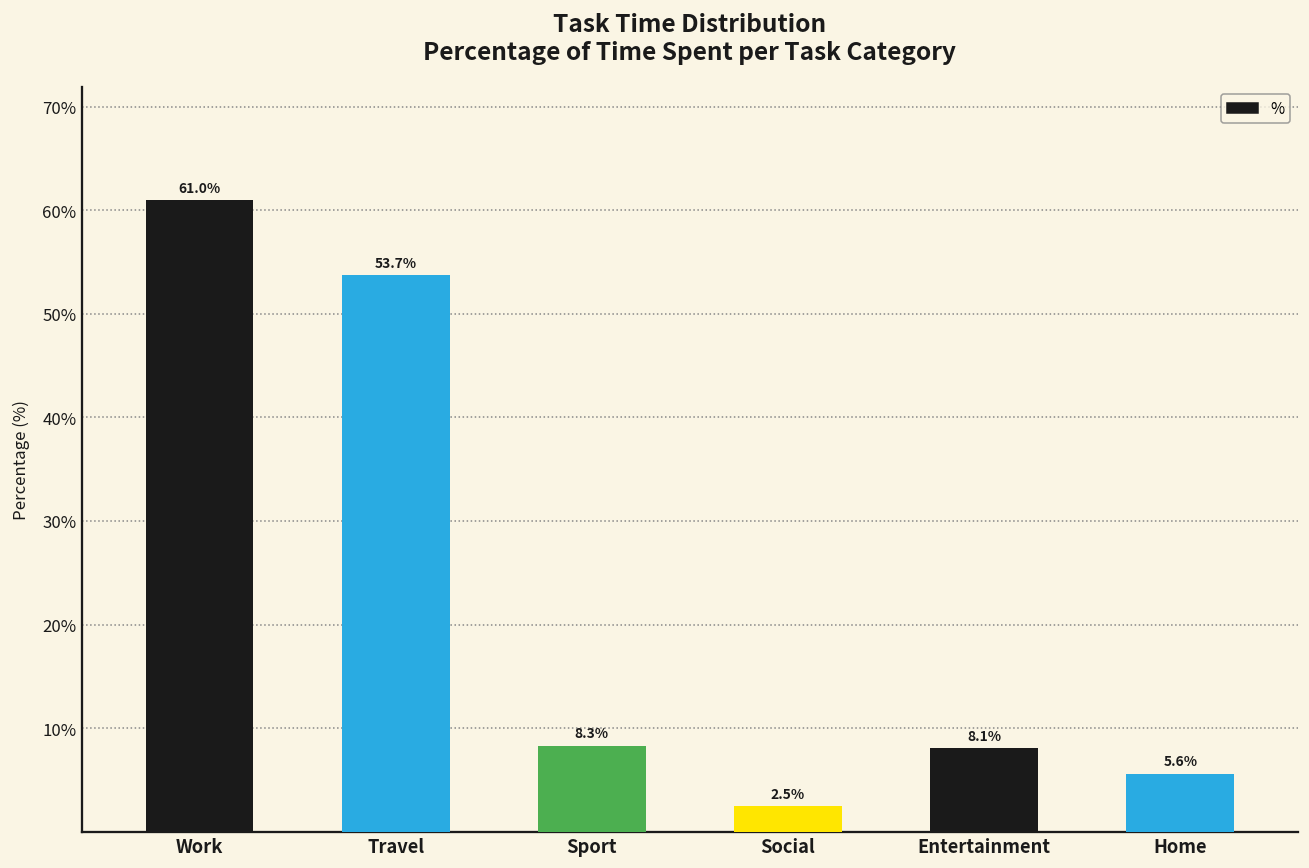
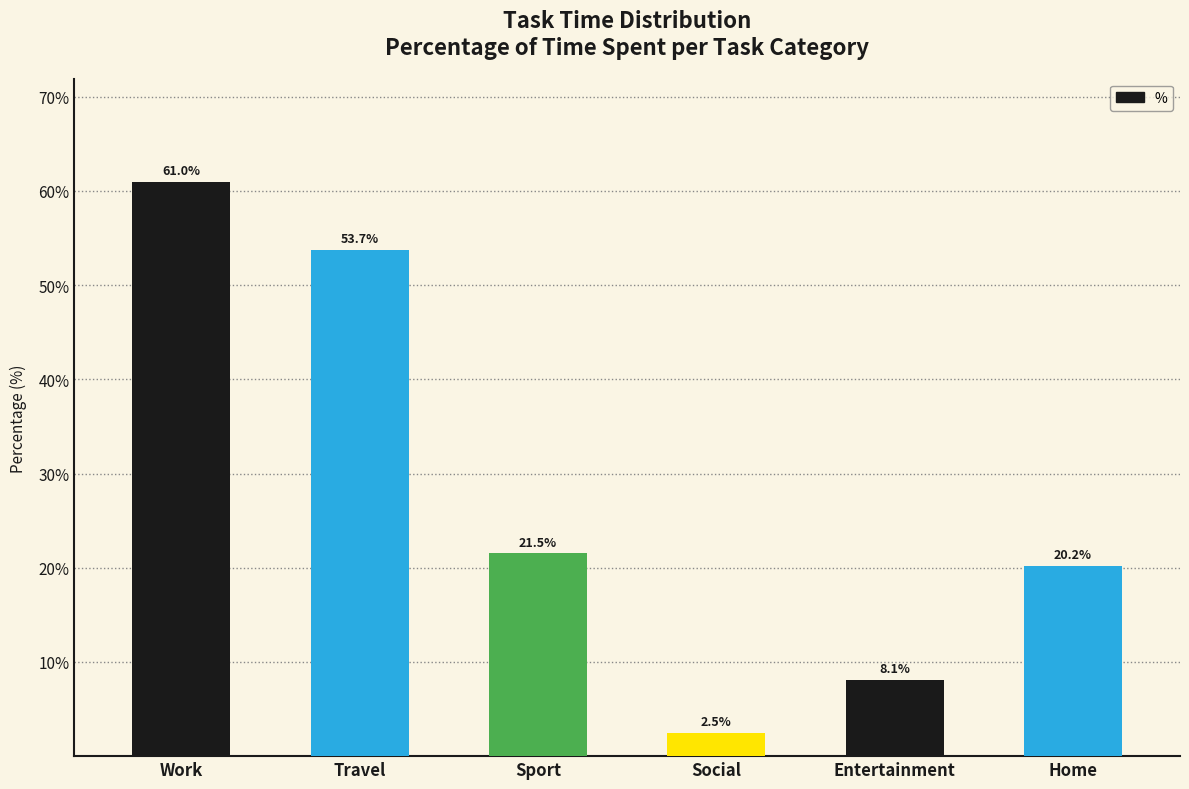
Sport: 8.3% -> 21.5%
Home: 5.6% -> 20.2%
